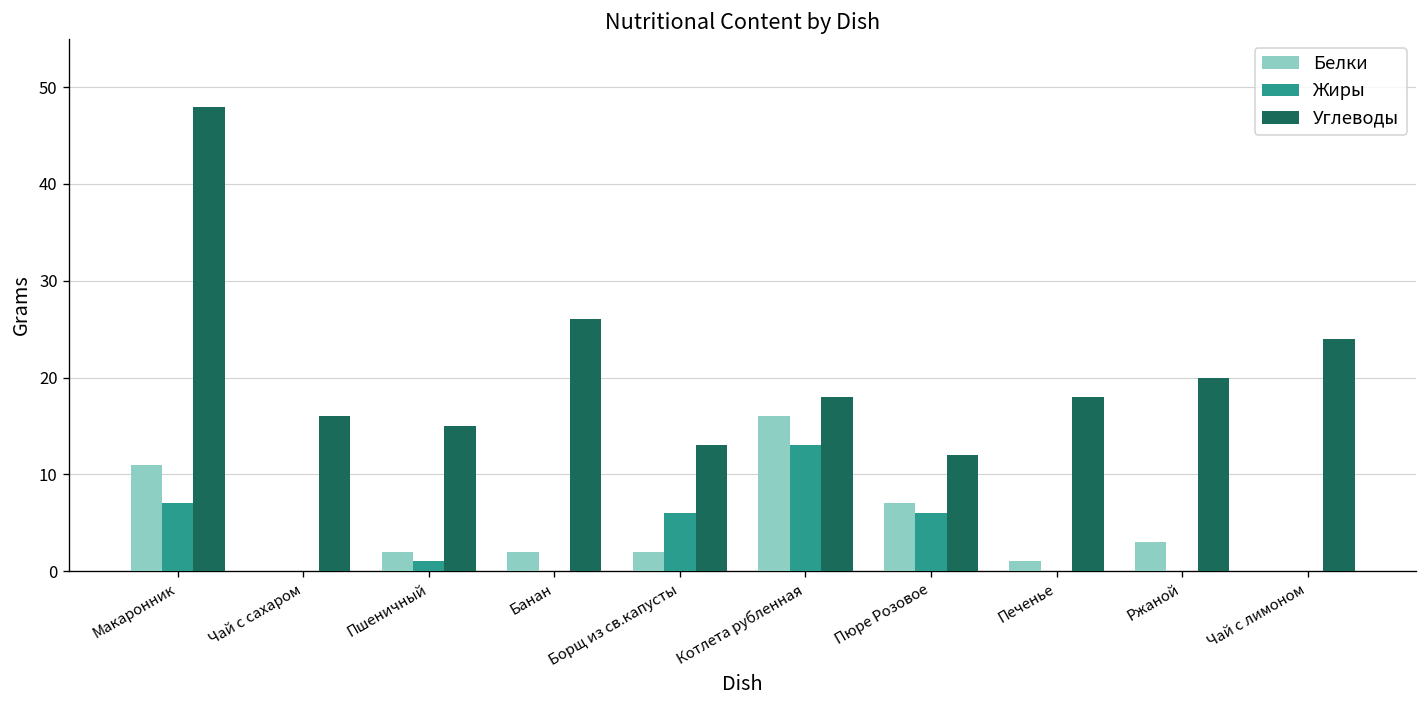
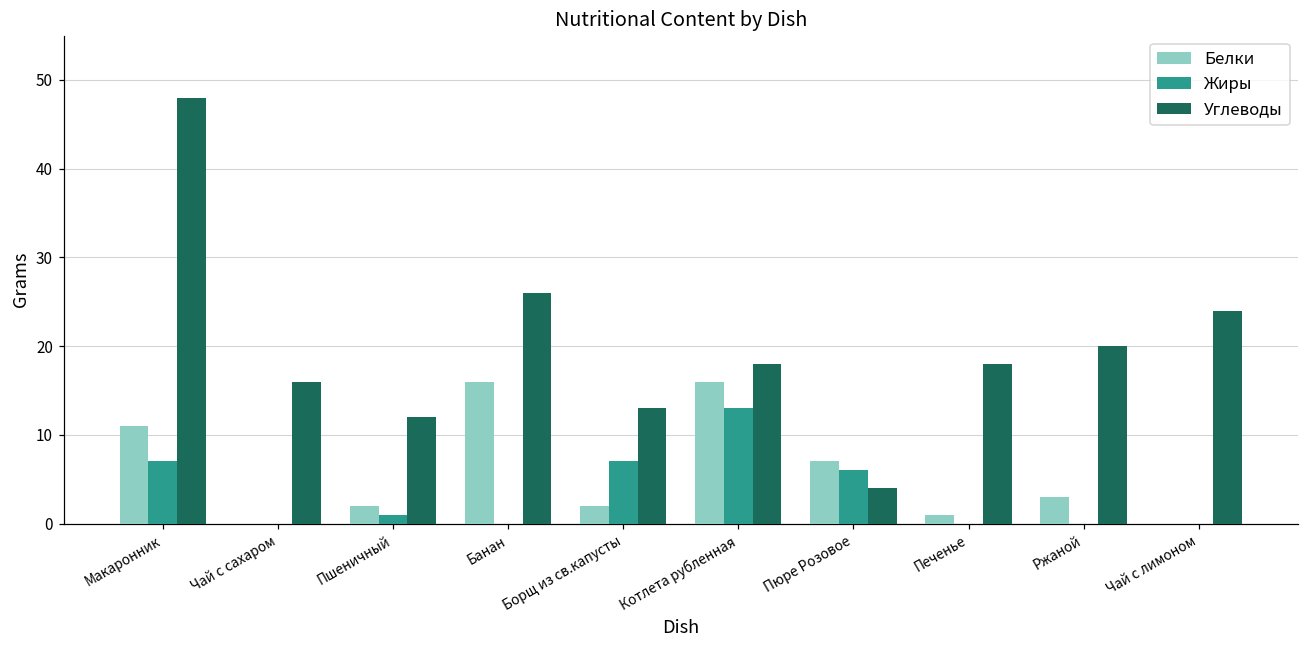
Углеводы, Пшеничный: 15 -> 12
Белки, Банан: 2 -> 16
Жиры, Борщ из св.капусты: 6 -> 7
Углеводы, Пюре Розовое: 12 -> 4
